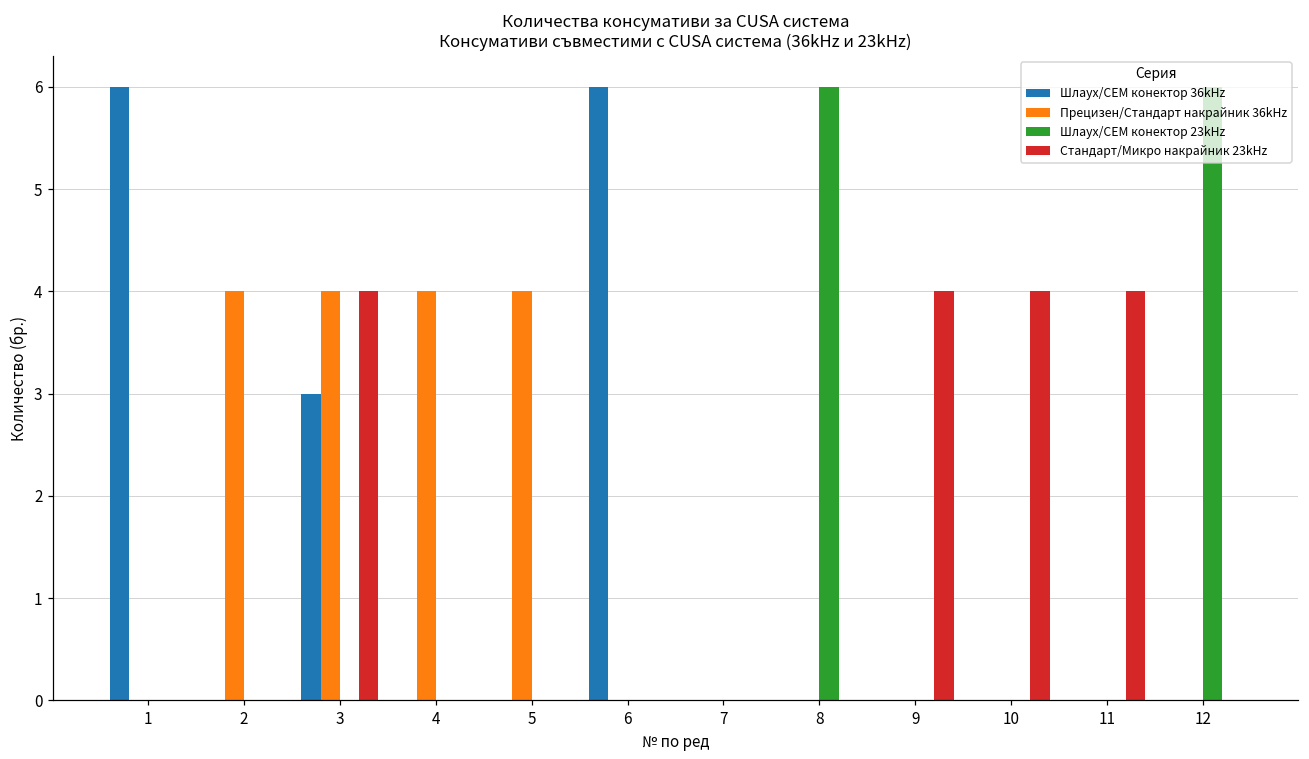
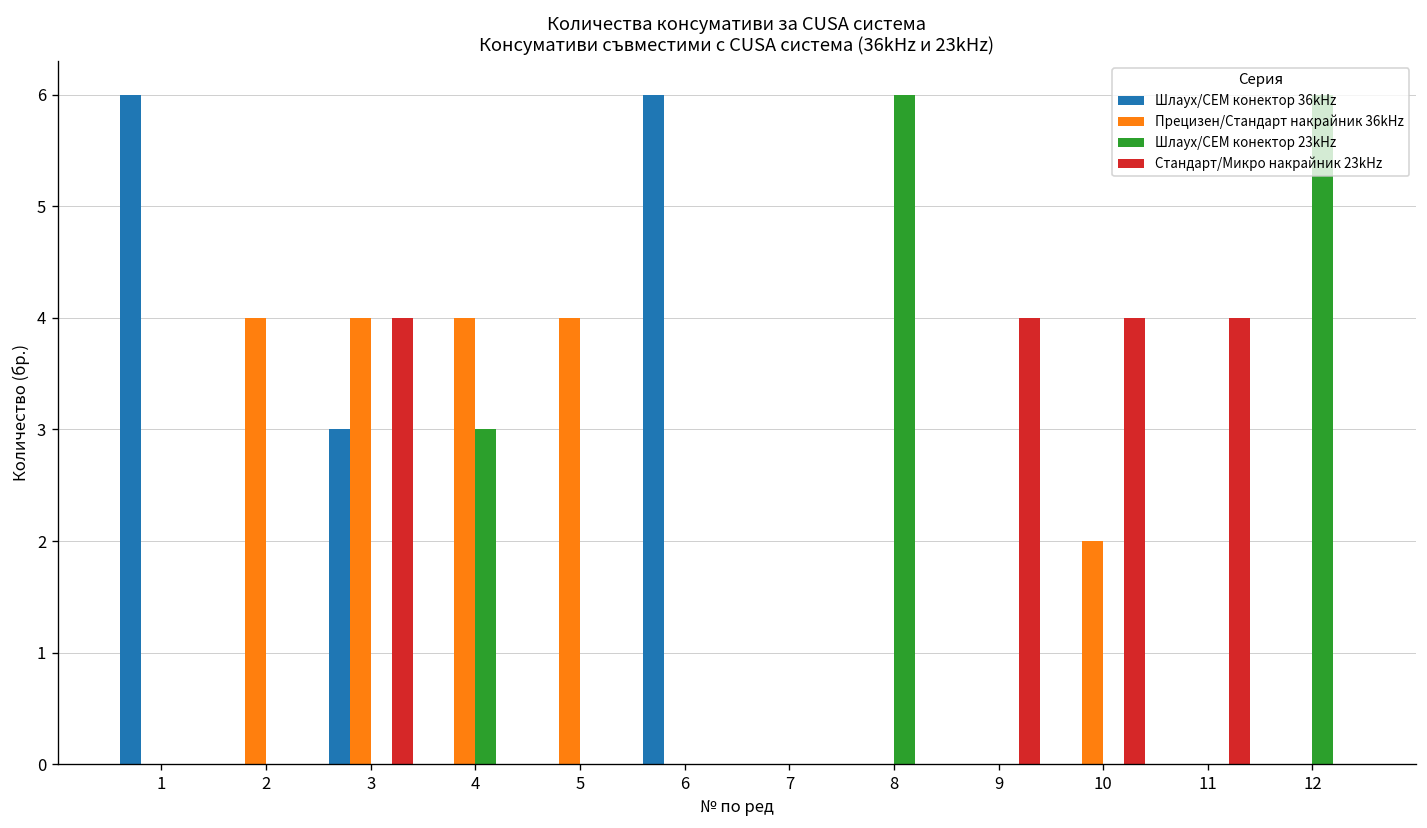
Шлаух/СЕМ конектор 23kHz, 4: 0 -> 3
Прецизен/Стандарт накрайник 36kHz, 10: 0 -> 2
